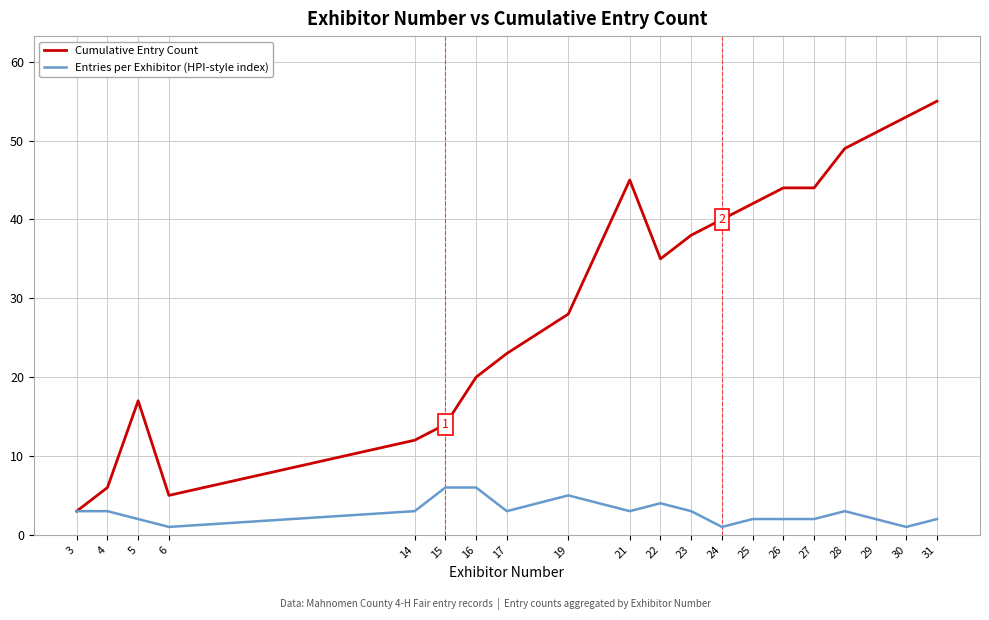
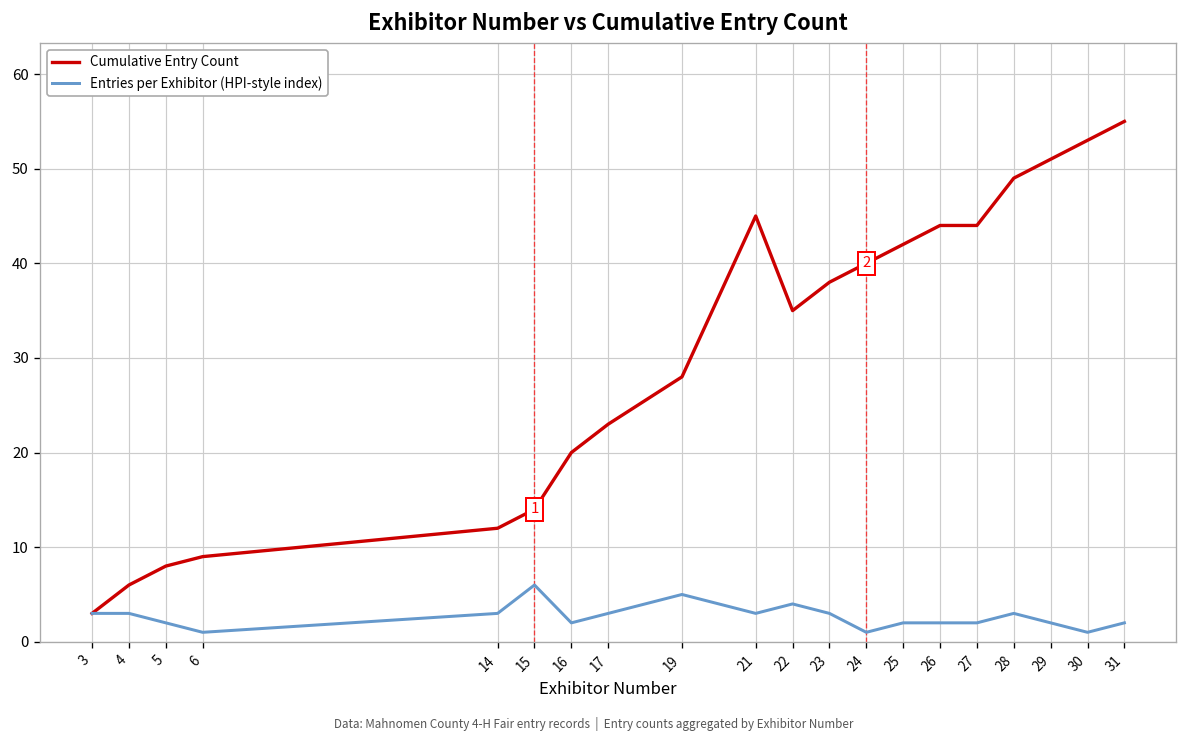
Cumulative Entry Count, 5: 17 -> 8
Cumulative Entry Count, 6: 5 -> 9
Entries per Exhibitor (HPI-style index), 16: 6 -> 2
